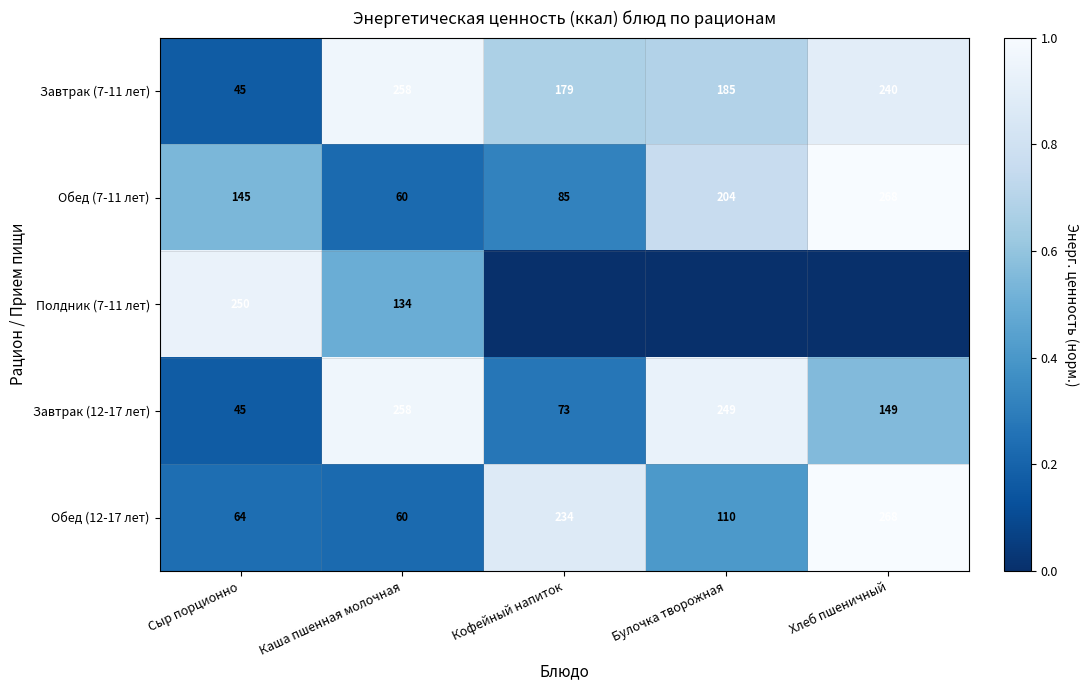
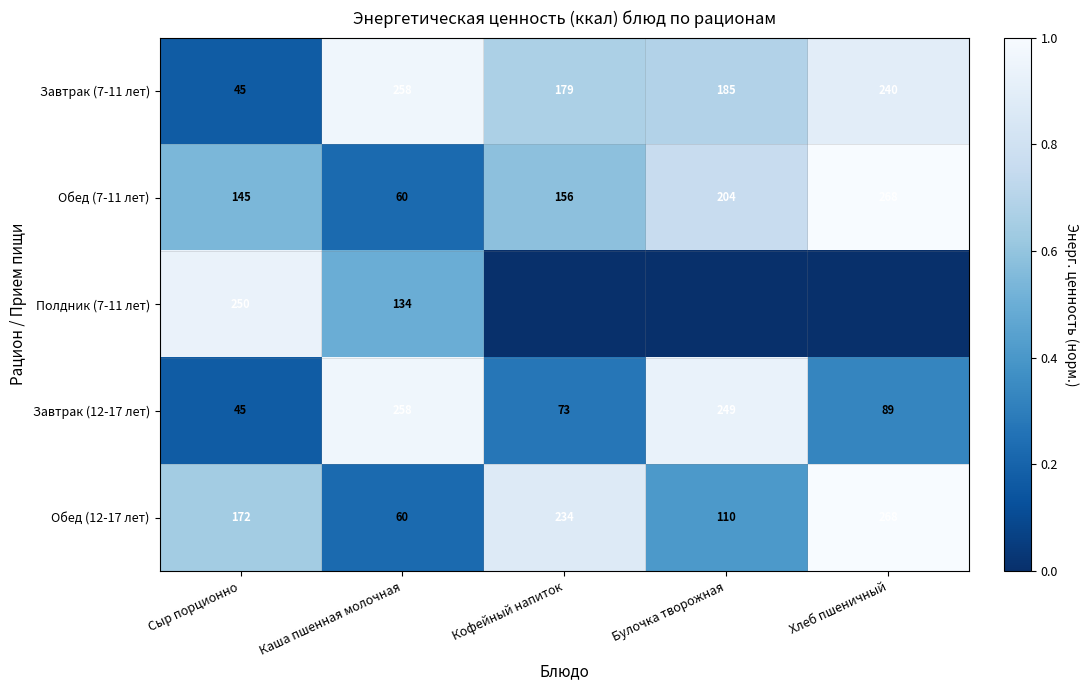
Обед (7-11 лет), Кофейный напиток: 85 -> 156
Завтрак (12-17 лет), Хлеб пшеничный: 149 -> 89
Обед (12-17 лет), Сыр порционно: 64 -> 172
